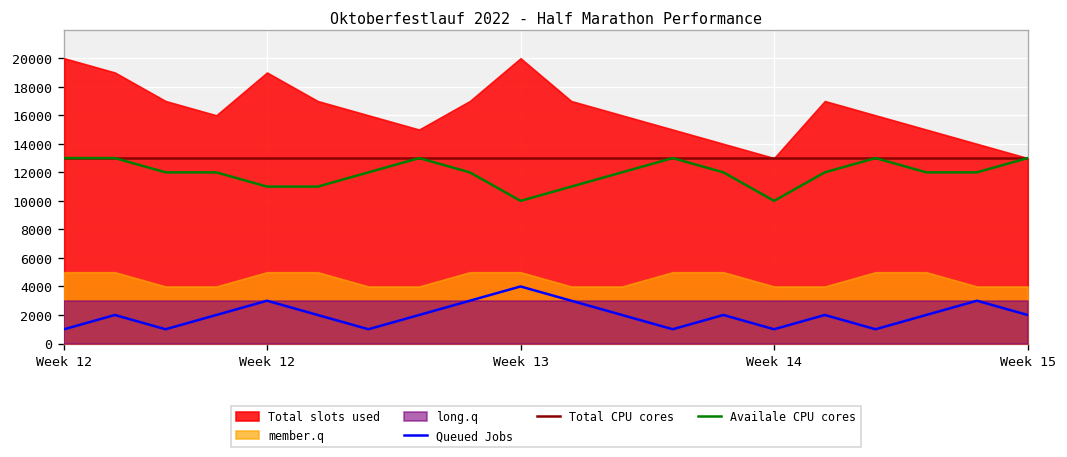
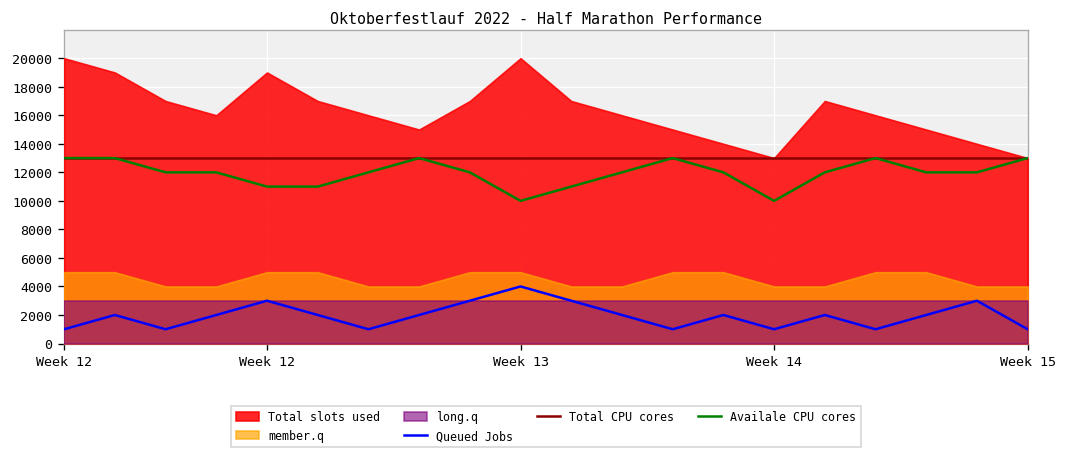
Queued Jobs, Week 15: 2000 -> 1000
